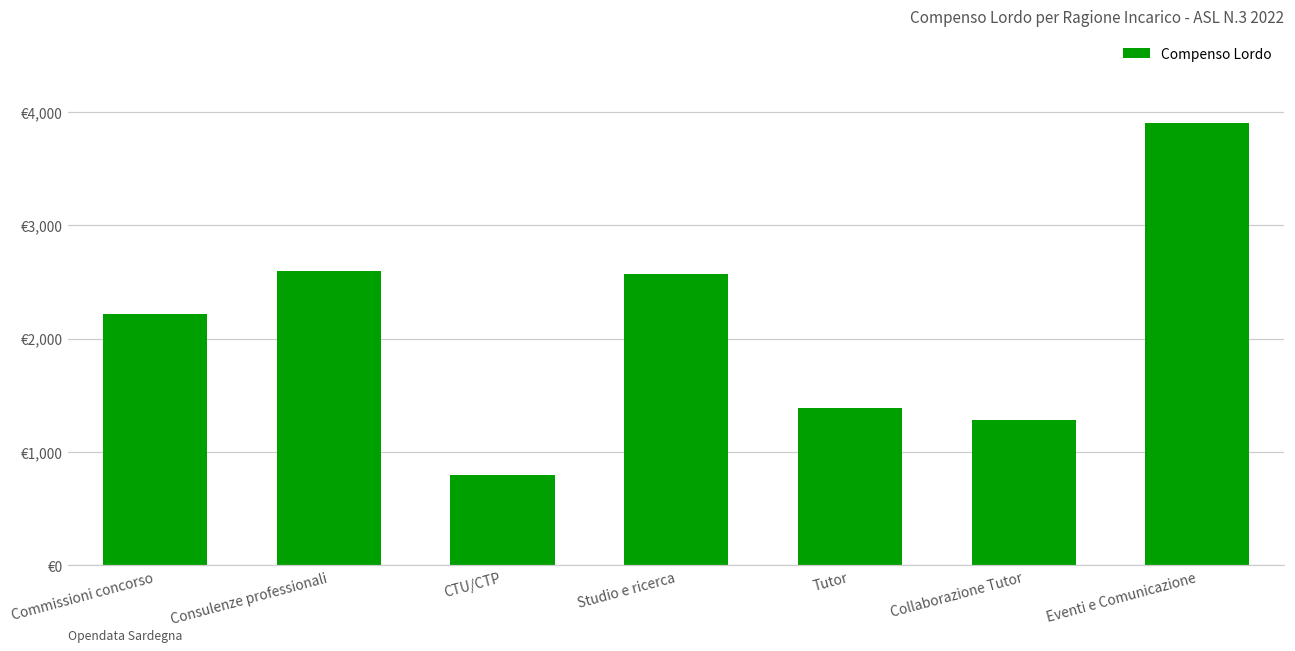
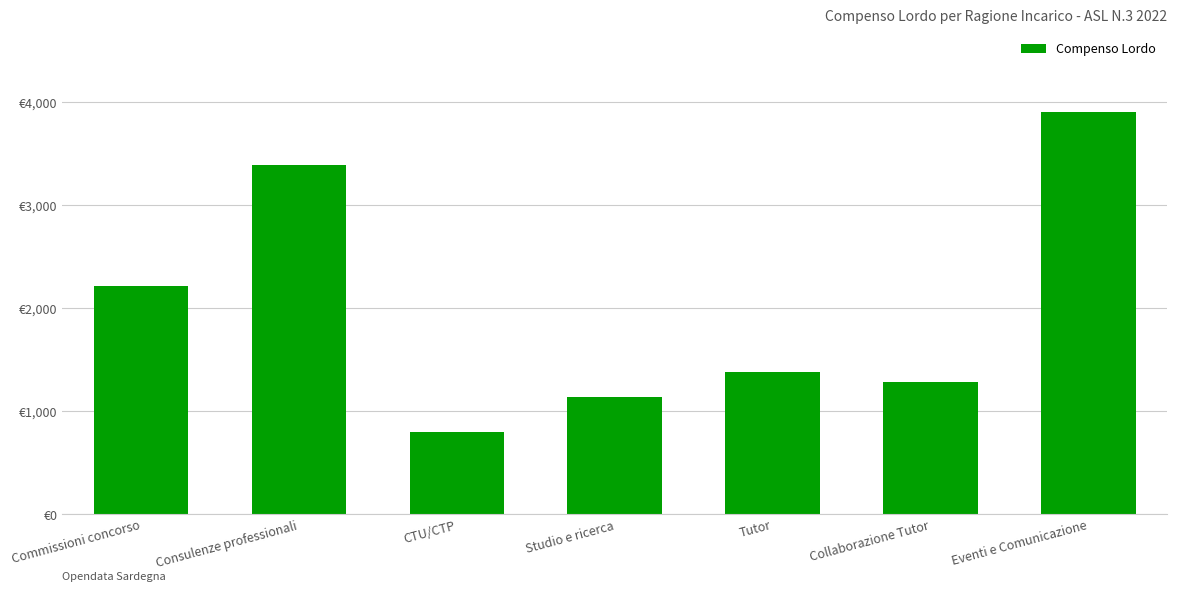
Consulenze professionali: €2,600 -> €3,390
Studio e ricerca: €2,570 -> €1,140
